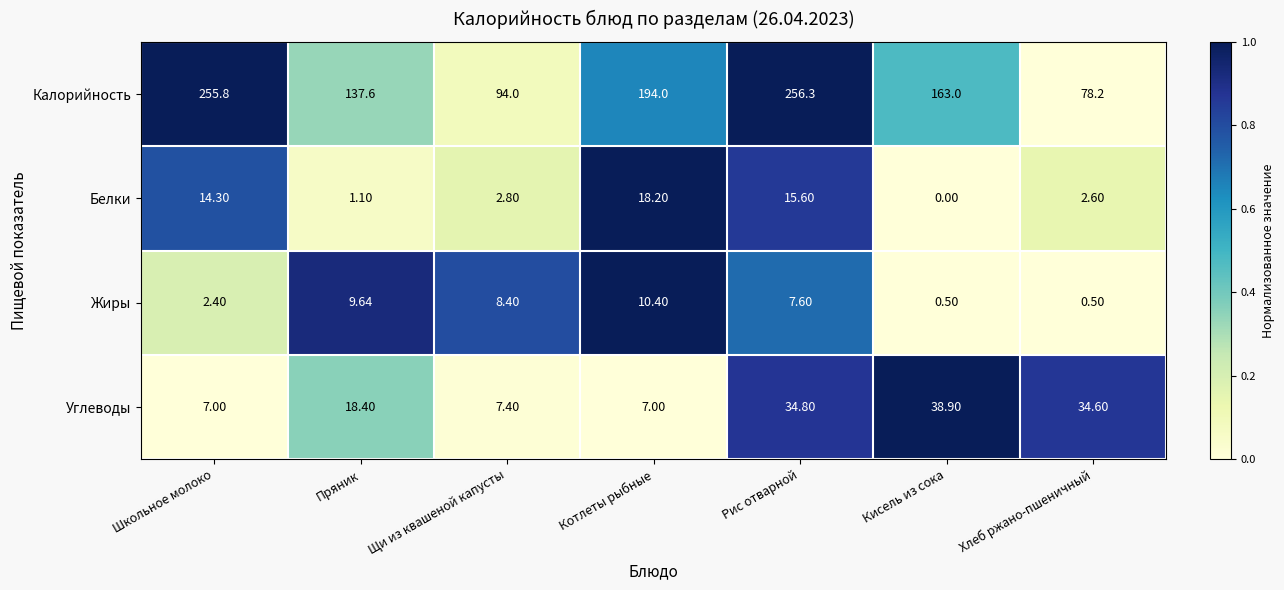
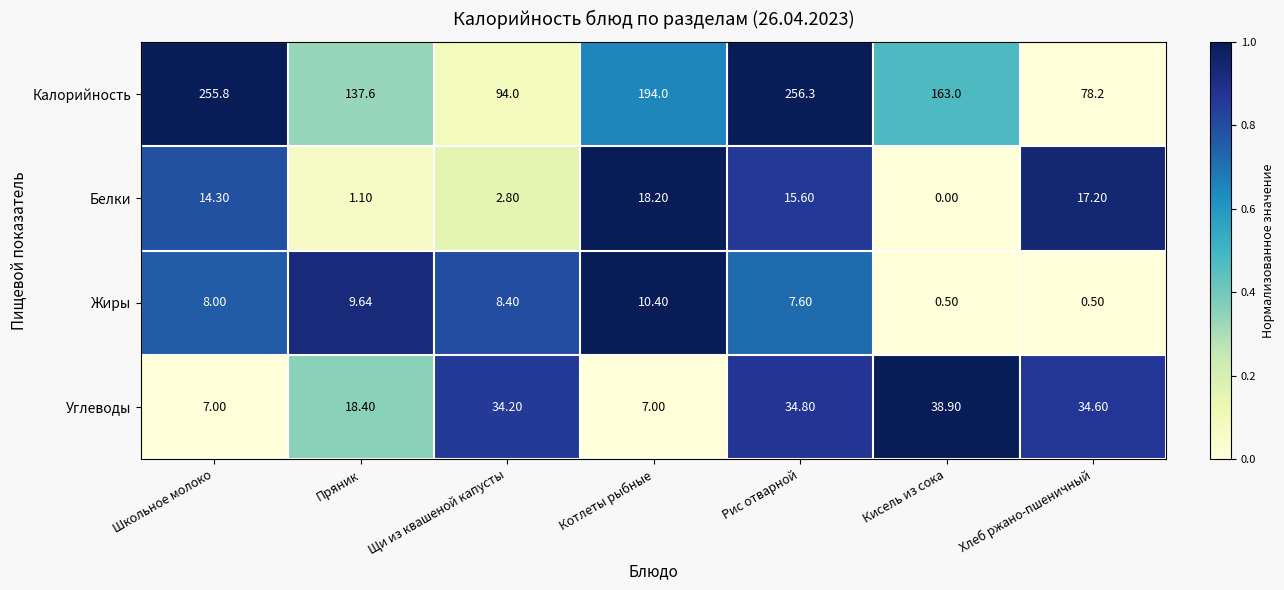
Белки, Хлеб ржано-пшеничный: 2.60 -> 17.20
Жиры, Школьное молоко: 2.40 -> 8.00
Углеводы, Щи из квашеной капусты: 7.40 -> 34.20
